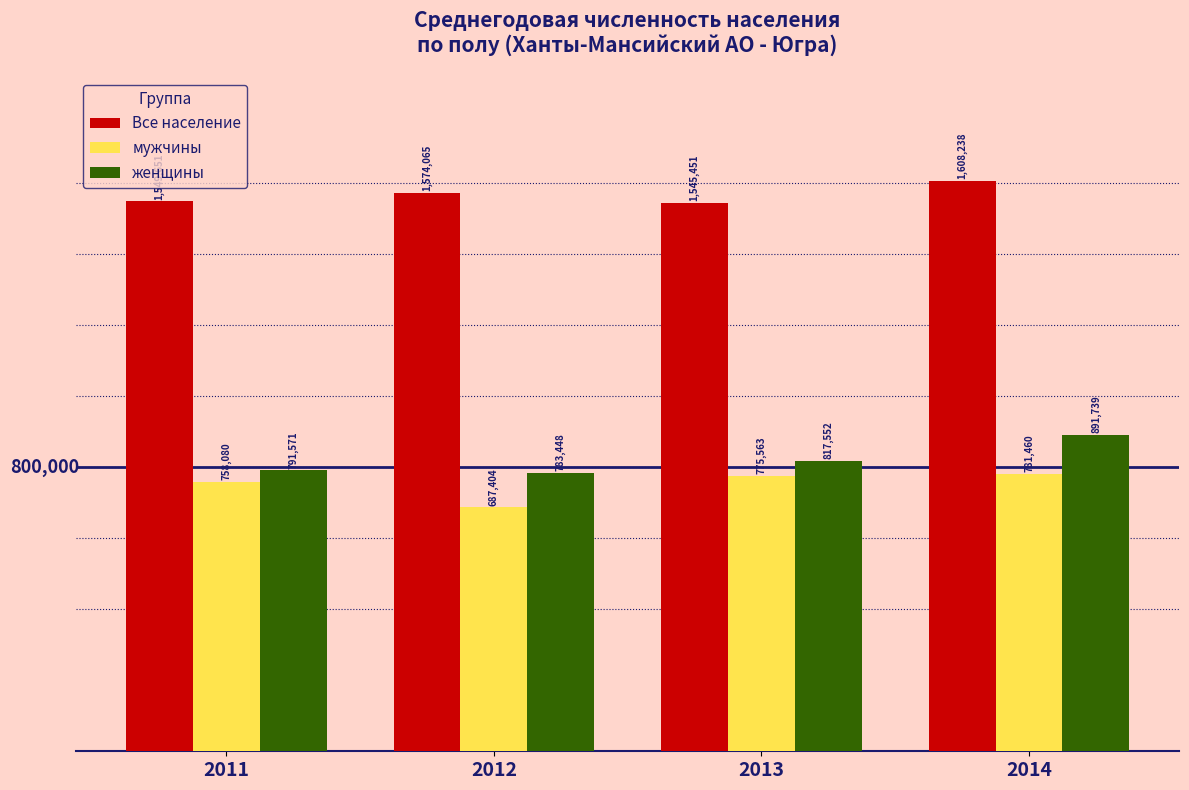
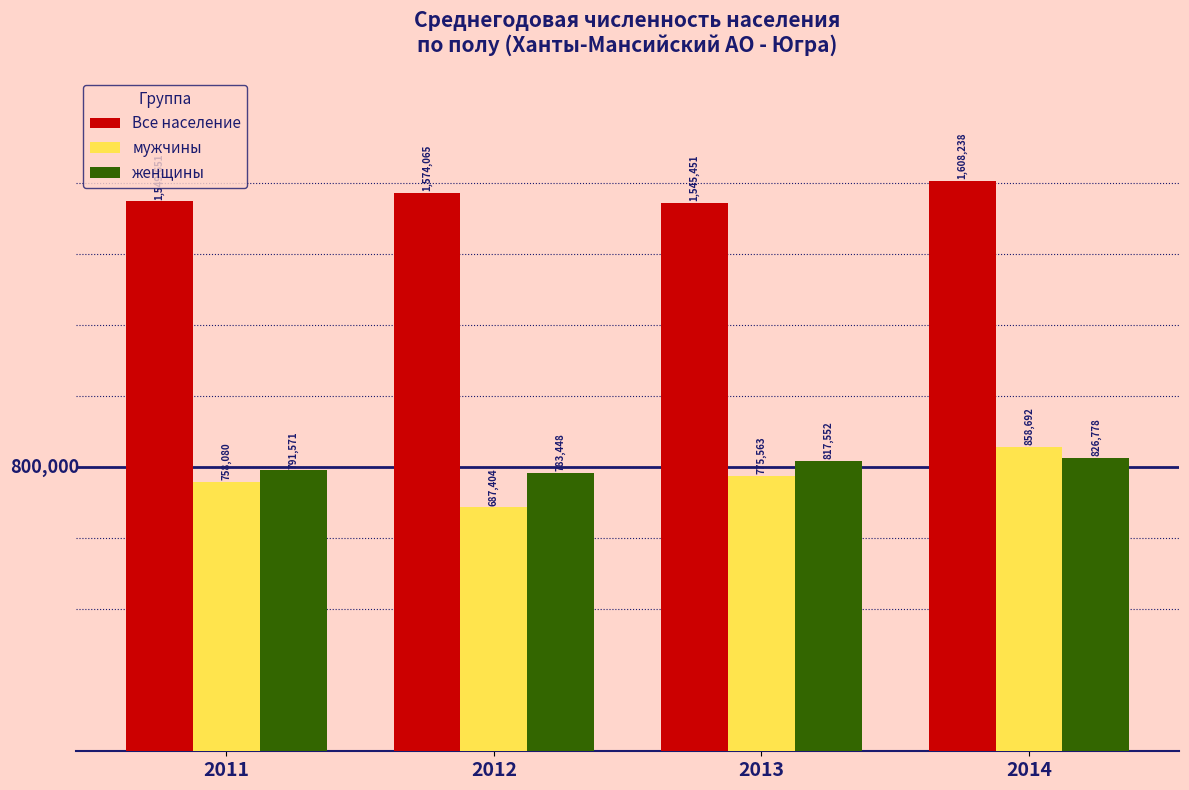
мужчины, 2014: 781,460 -> 858,692
женщины, 2014: 891,739 -> 826,778
